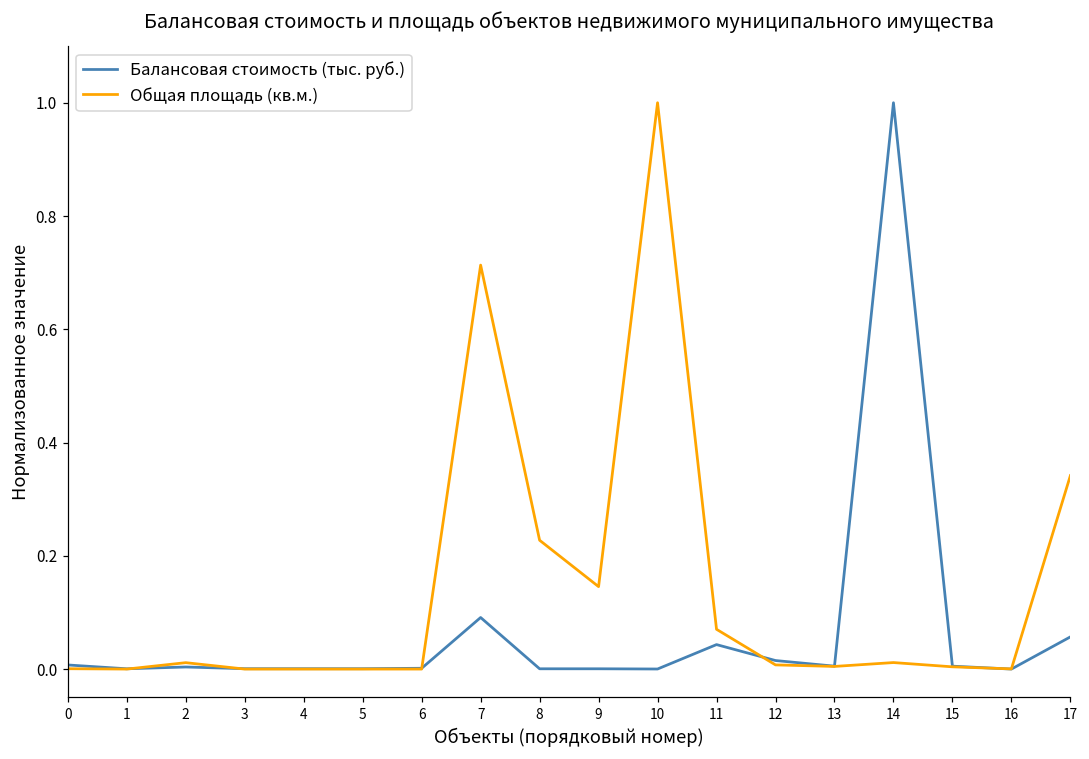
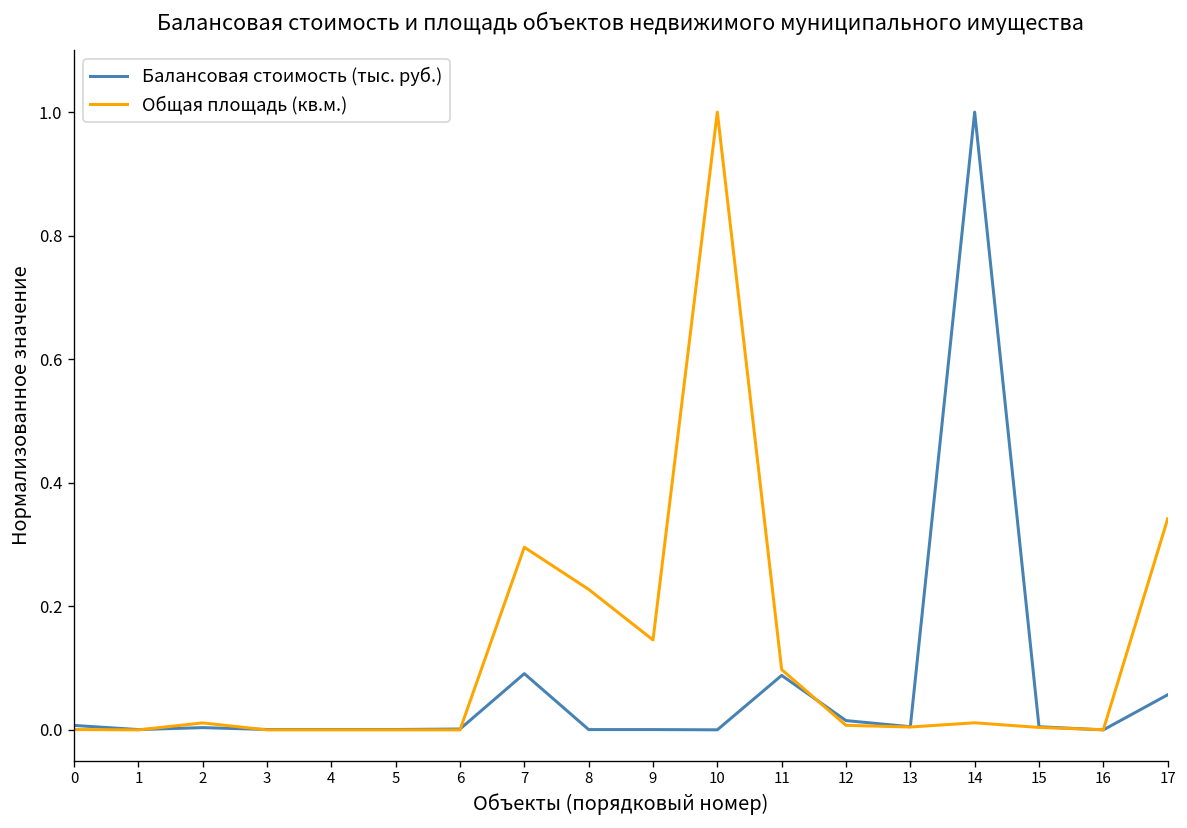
Общая площадь (кв.м.), 7: 0.71 -> 0.30
Балансовая стоимость (тыс. руб.), 11: 0.04 -> 0.09
Общая площадь (кв.м.), 11: 0.07 -> 0.10
